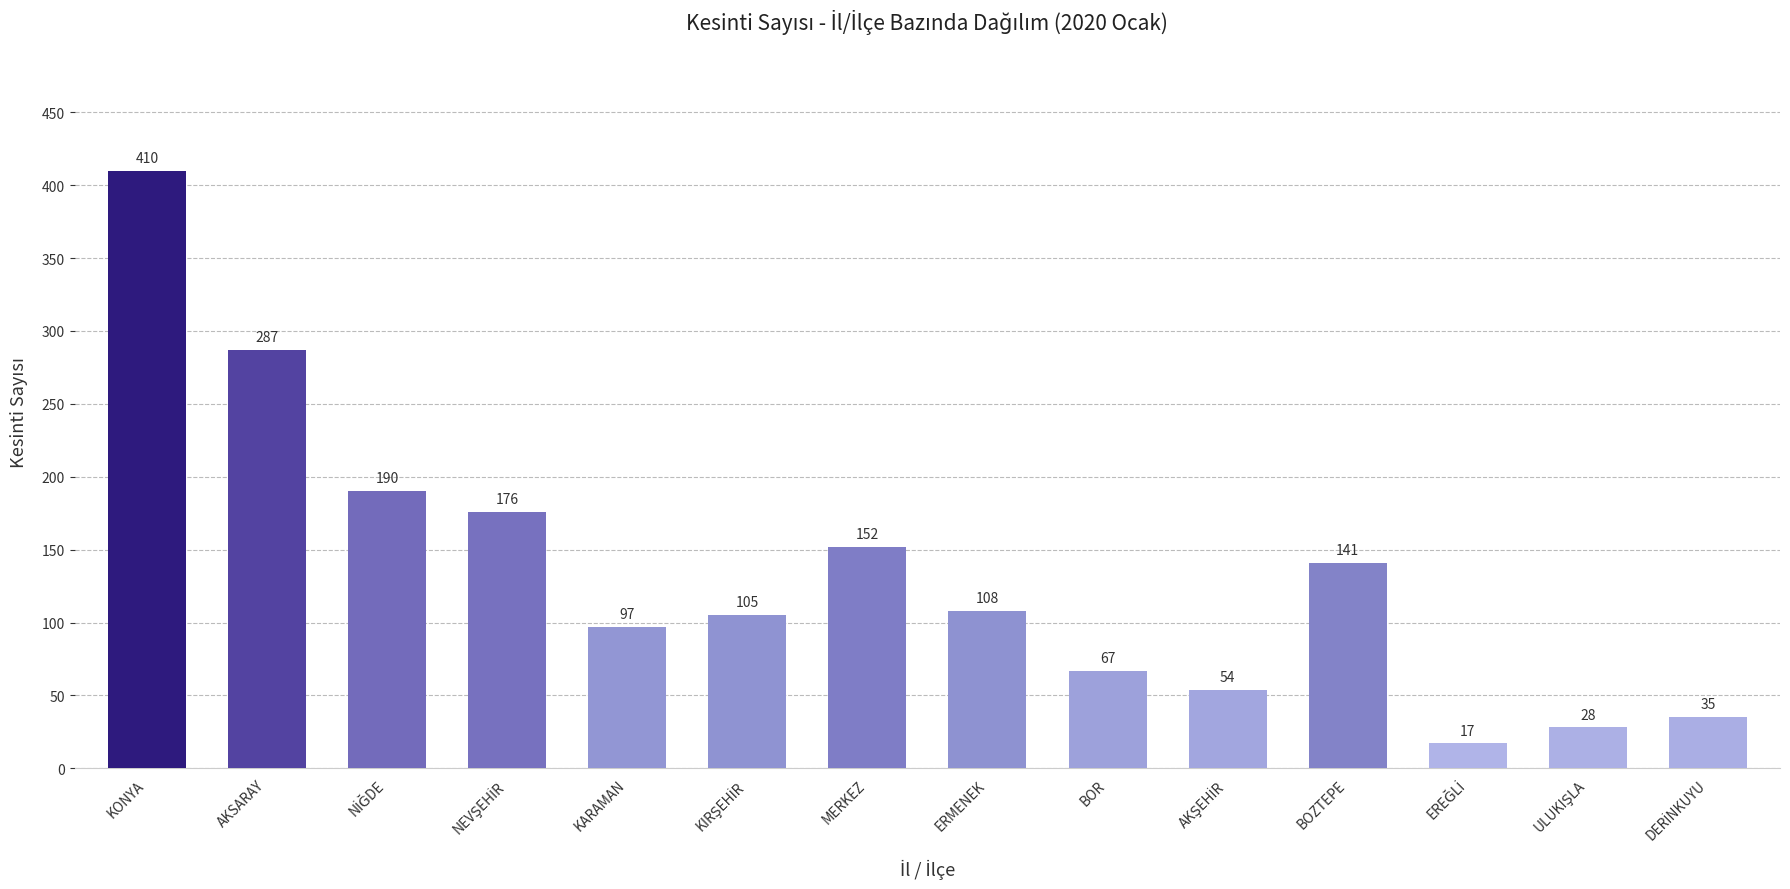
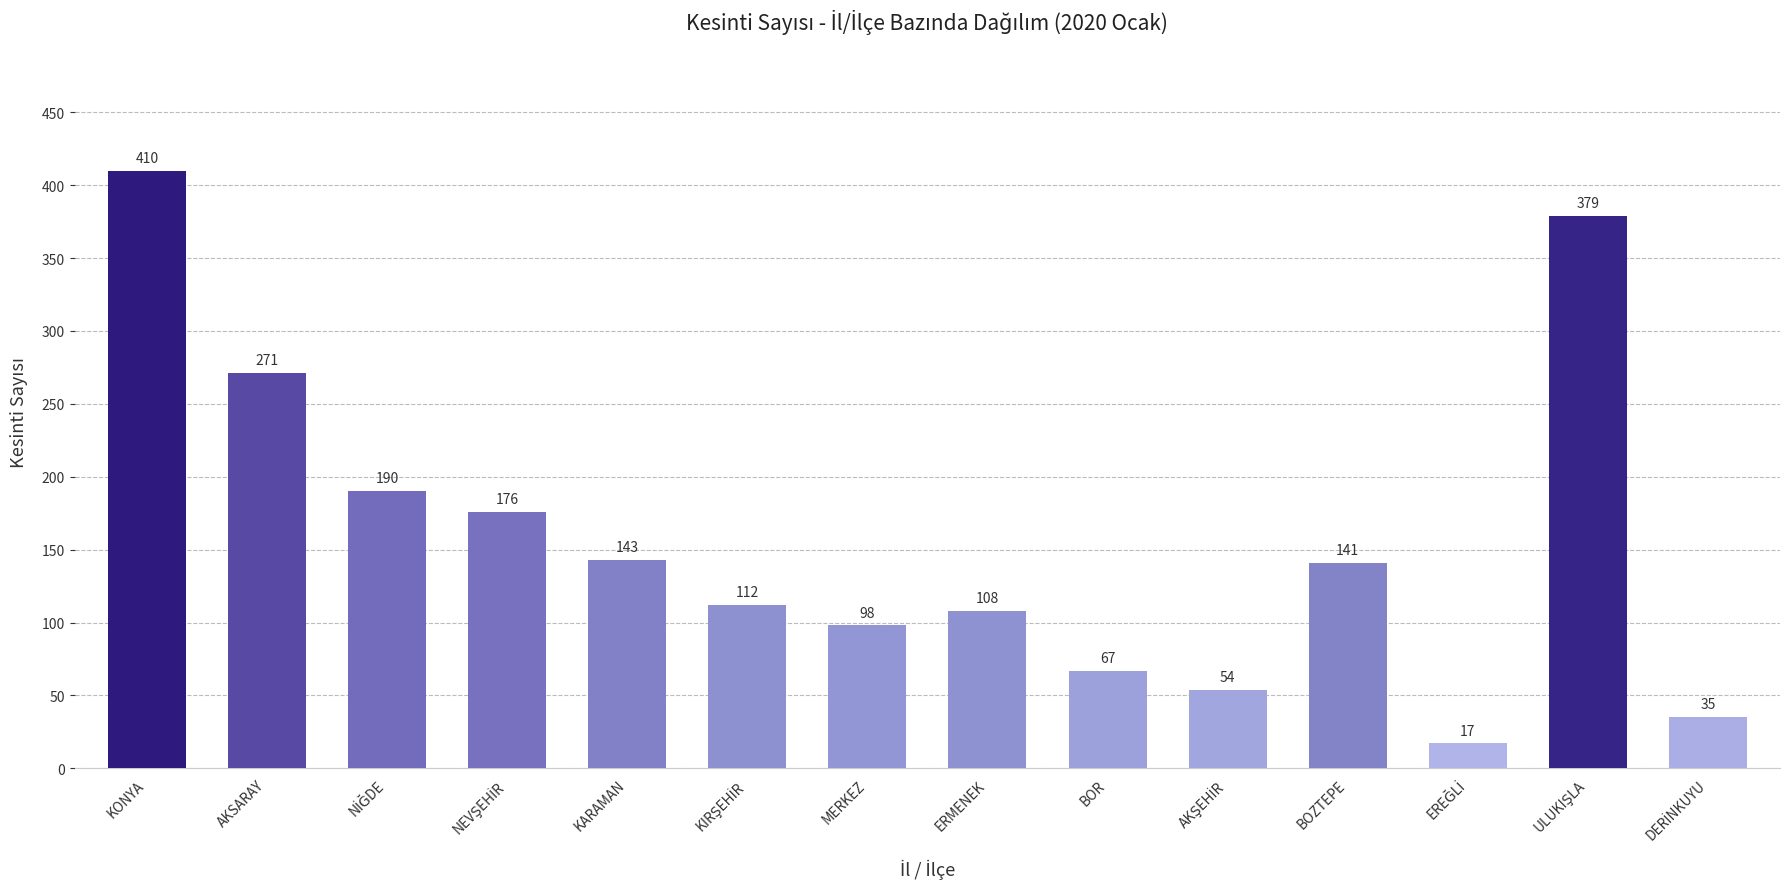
AKSARAY: 287 -> 271
KARAMAN: 97 -> 143
KIRŞEHİR: 105 -> 112
MERKEZ: 152 -> 98
ULUKIŞLA: 28 -> 379
